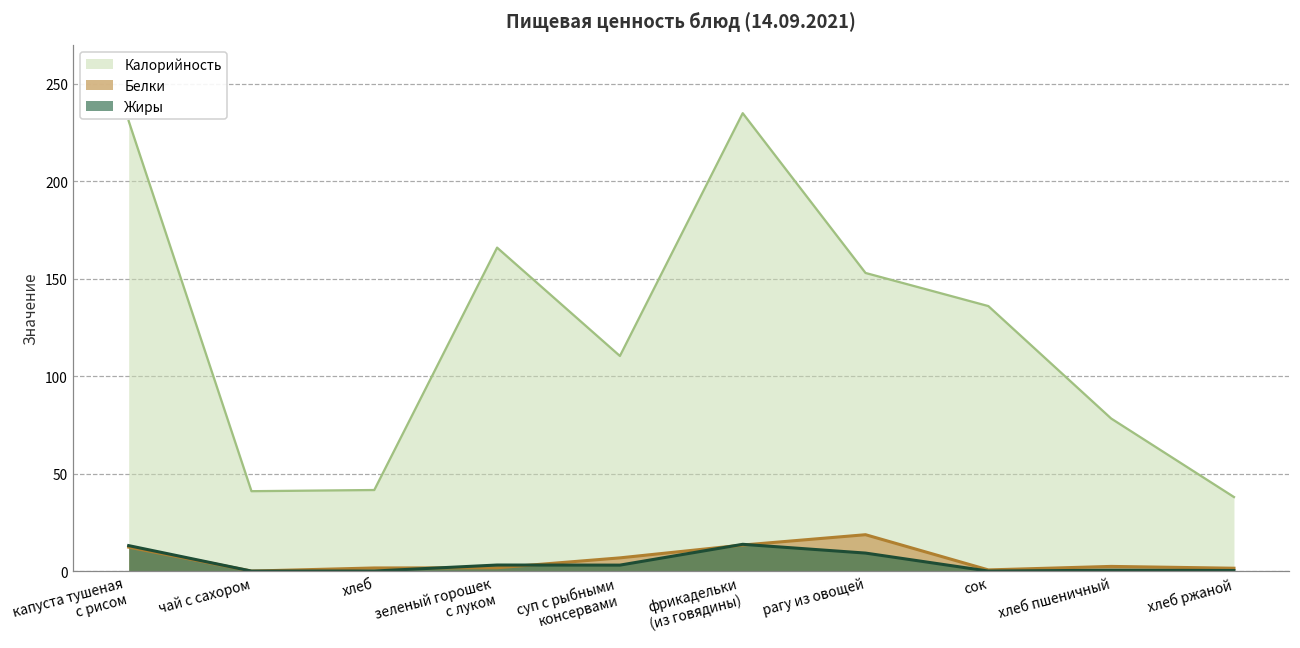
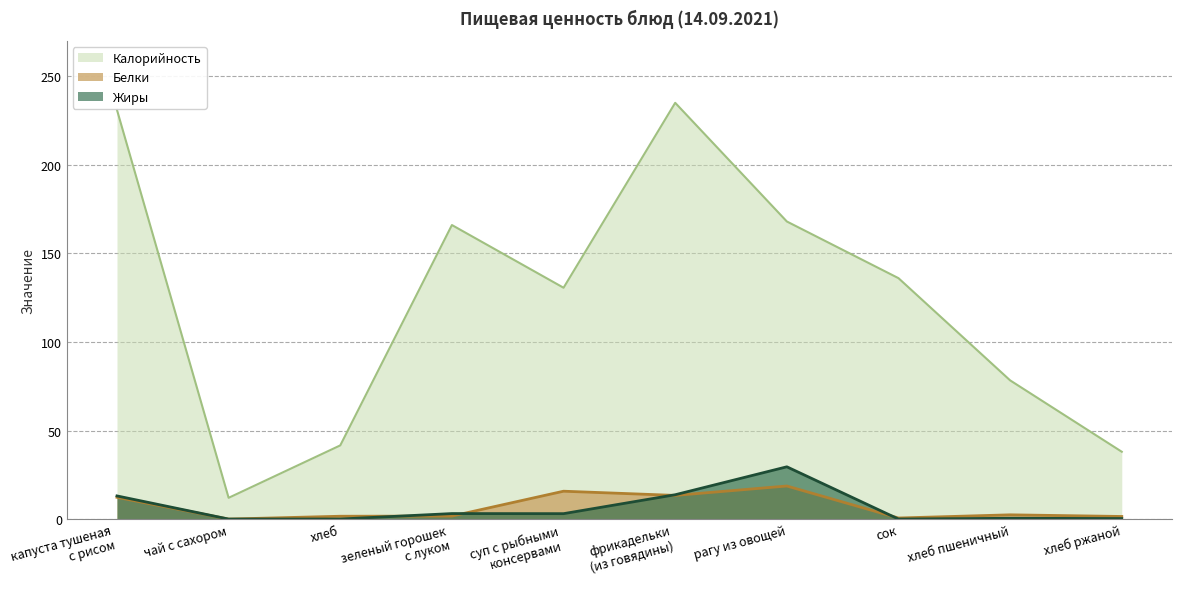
Калорийность, чай с сахором: 41 -> 12
Калорийность, суп с рыбными консервами: 110 -> 131
Белки, суп с рыбными консервами: 7 -> 16
Калорийность, рагу из овощей: 153 -> 168
Жиры, рагу из овощей: 9 -> 30
